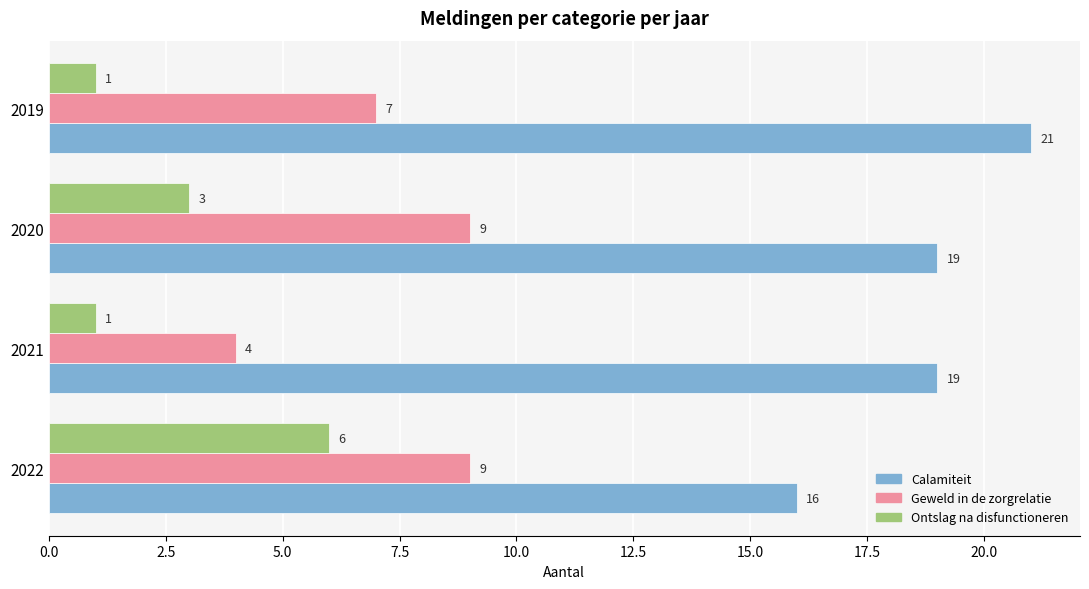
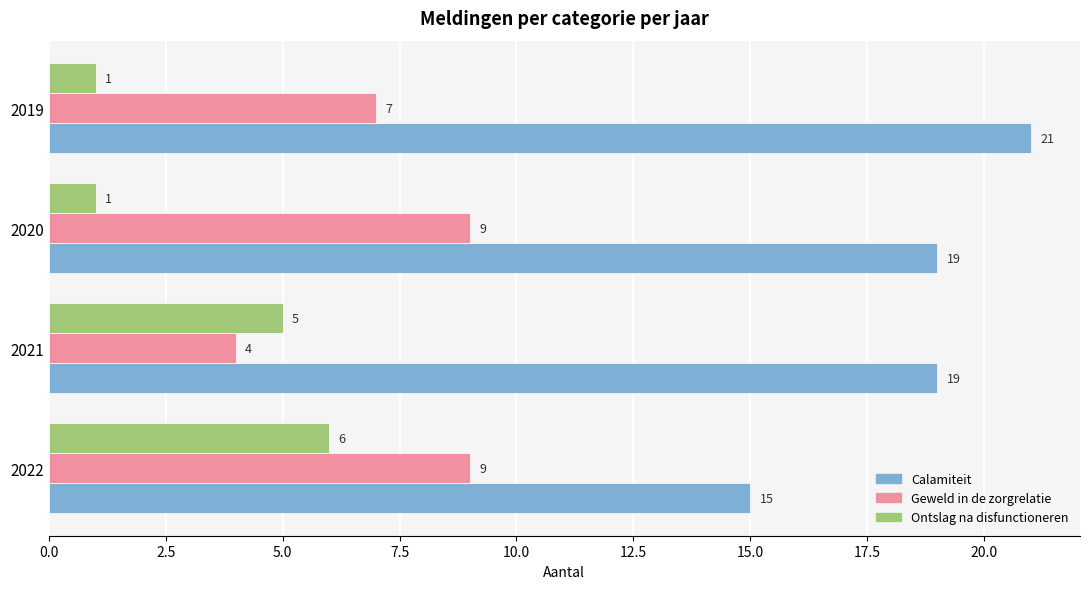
Ontslag na disfunctioneren, 2020: 3 -> 1
Ontslag na disfunctioneren, 2021: 1 -> 5
Calamiteit, 2022: 16 -> 15
